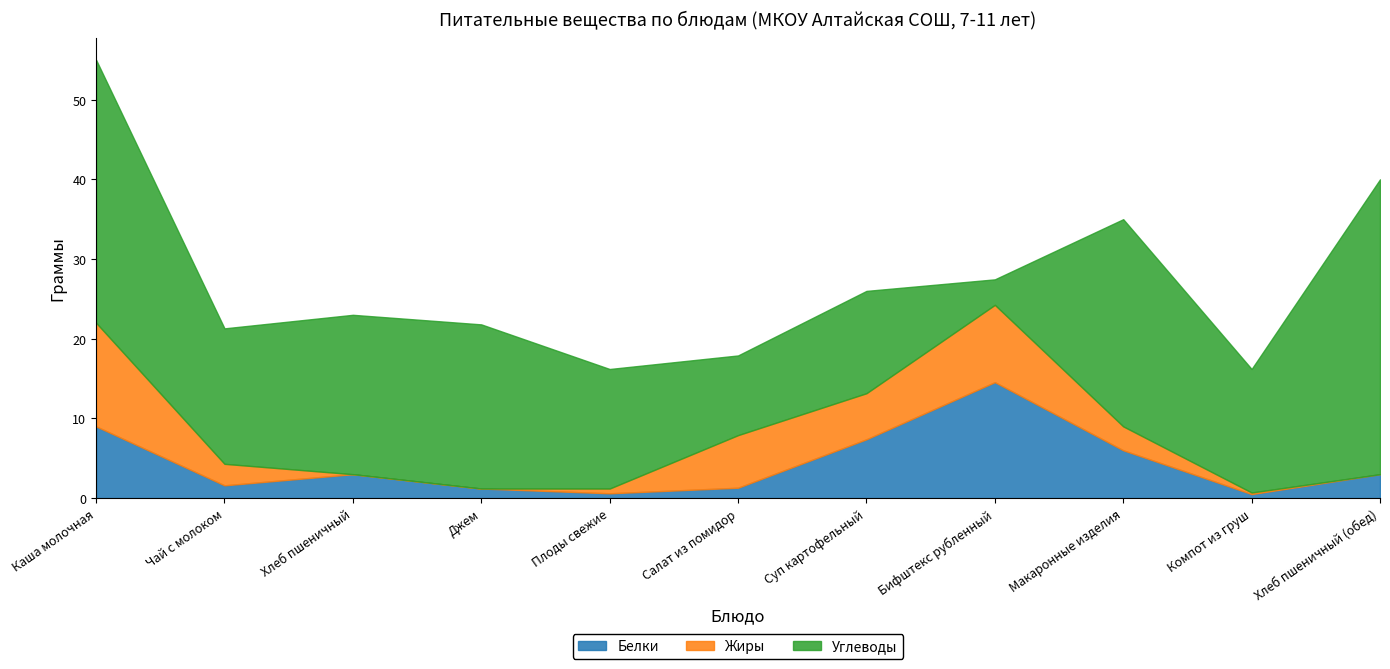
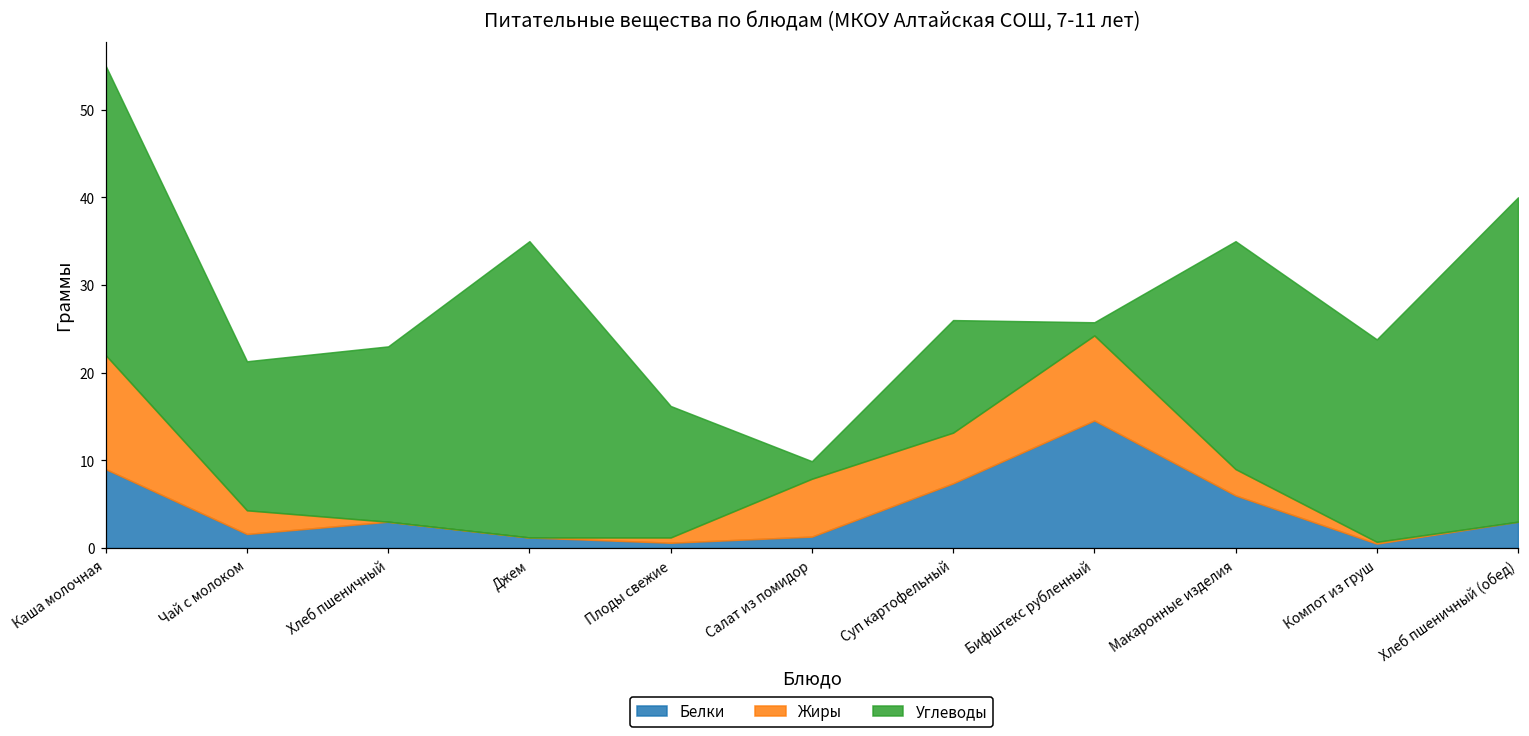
Углеводы, Джем: 21 -> 34
Углеводы, Салат из помидор: 10 -> 2
Углеводы, Бифштекс рубленный: 3 -> 2
Углеводы, Компот из груш: 16 -> 23
